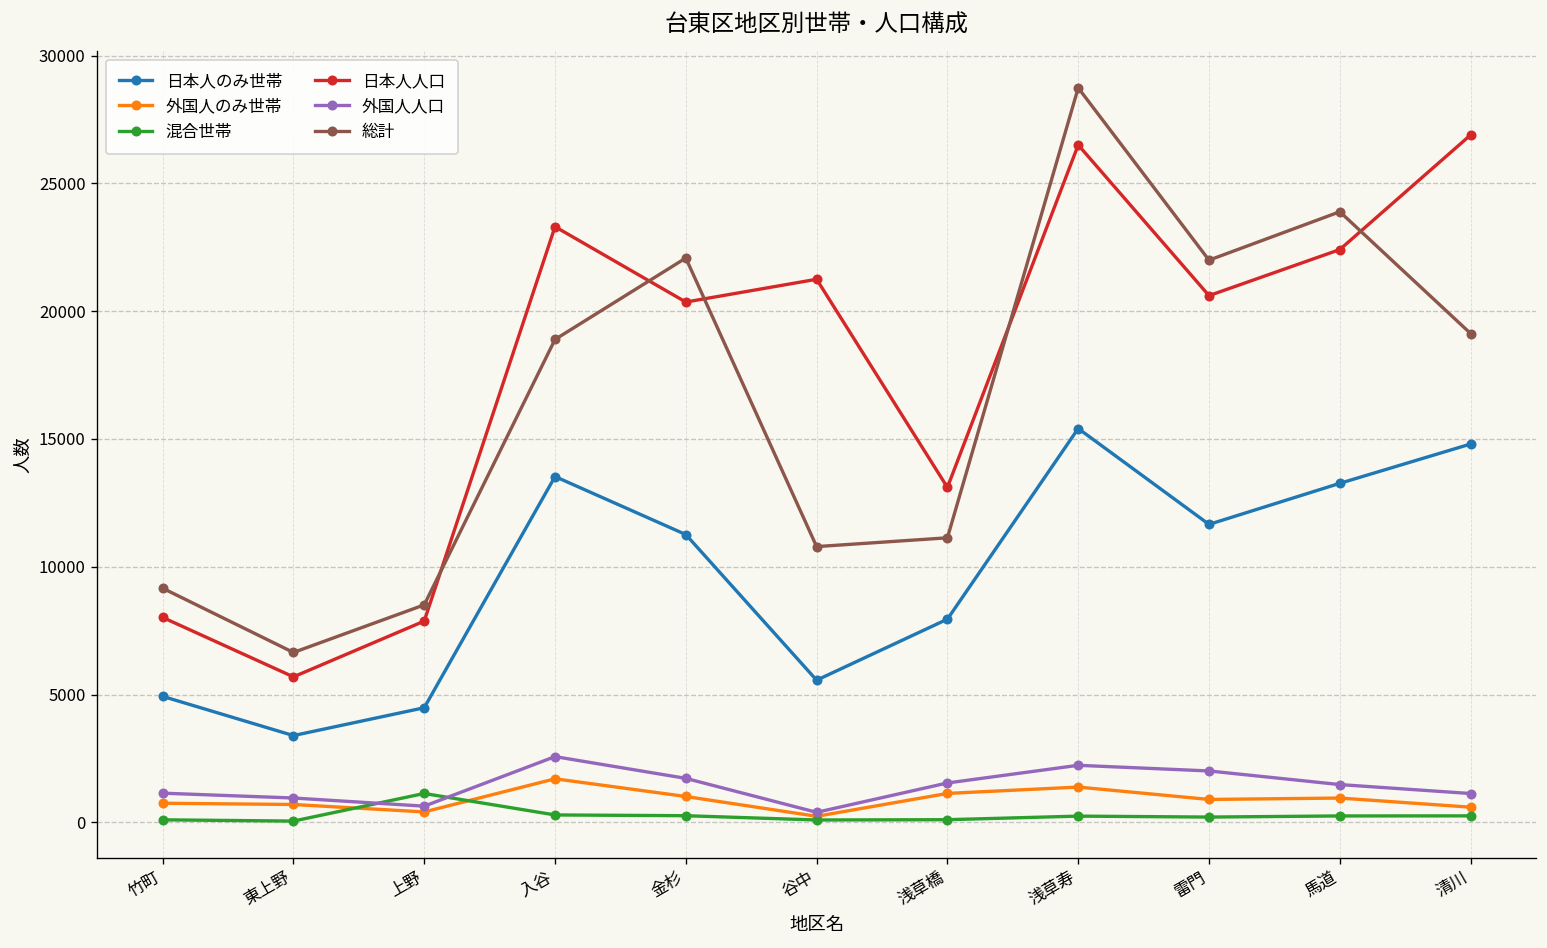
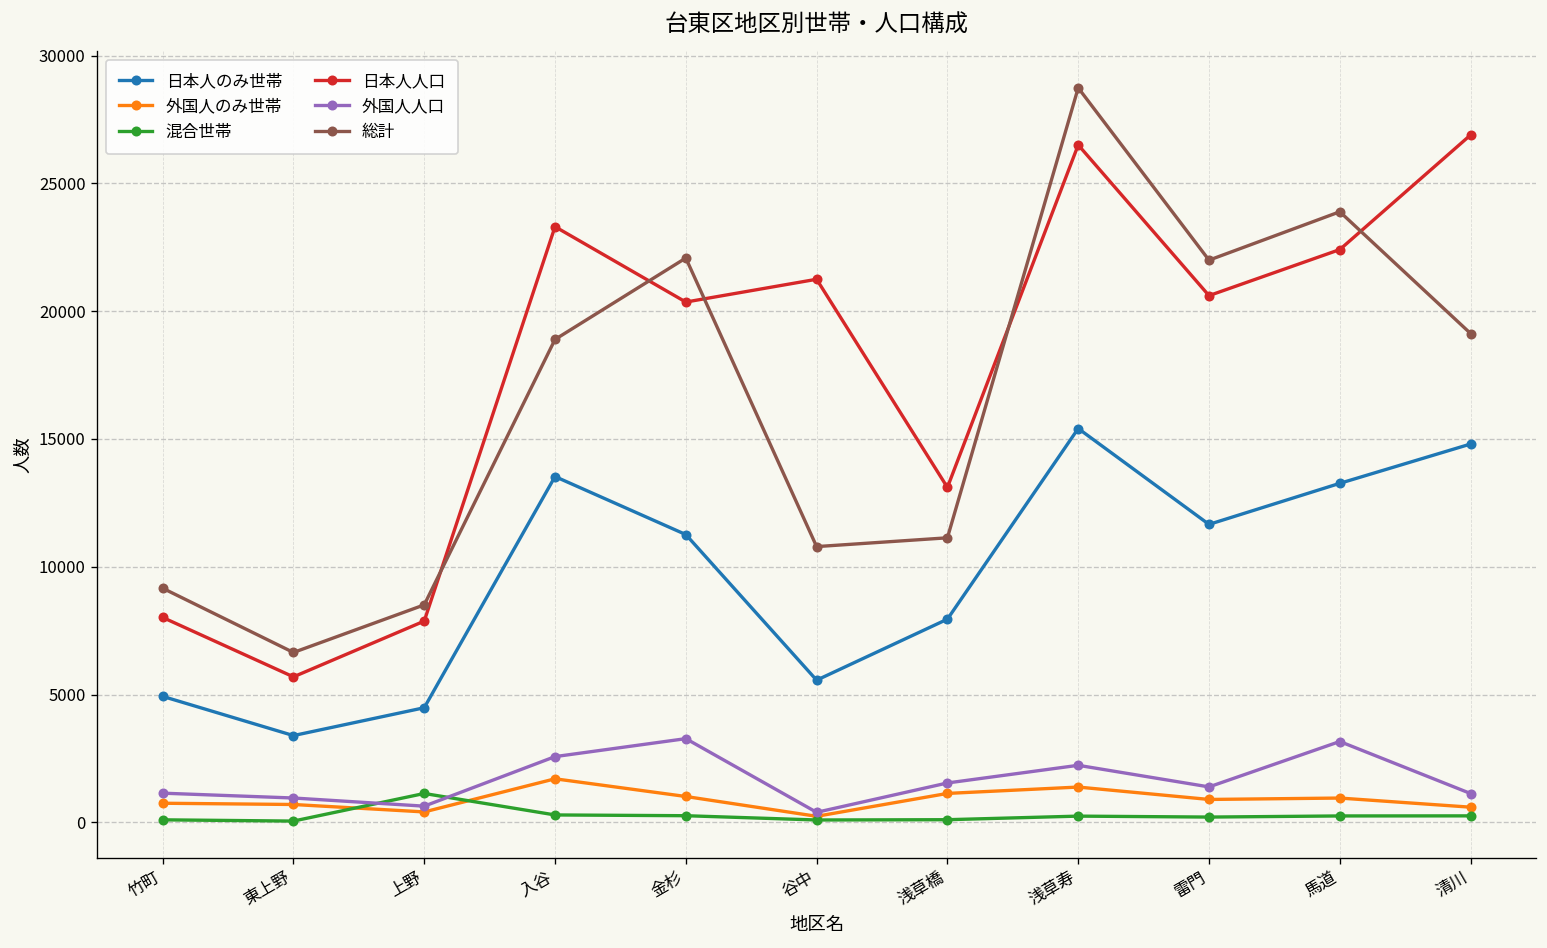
外国人人口, 金杉: 1700 -> 3300
外国人人口, 雷門: 2000 -> 1400
外国人人口, 馬道: 1500 -> 3200
